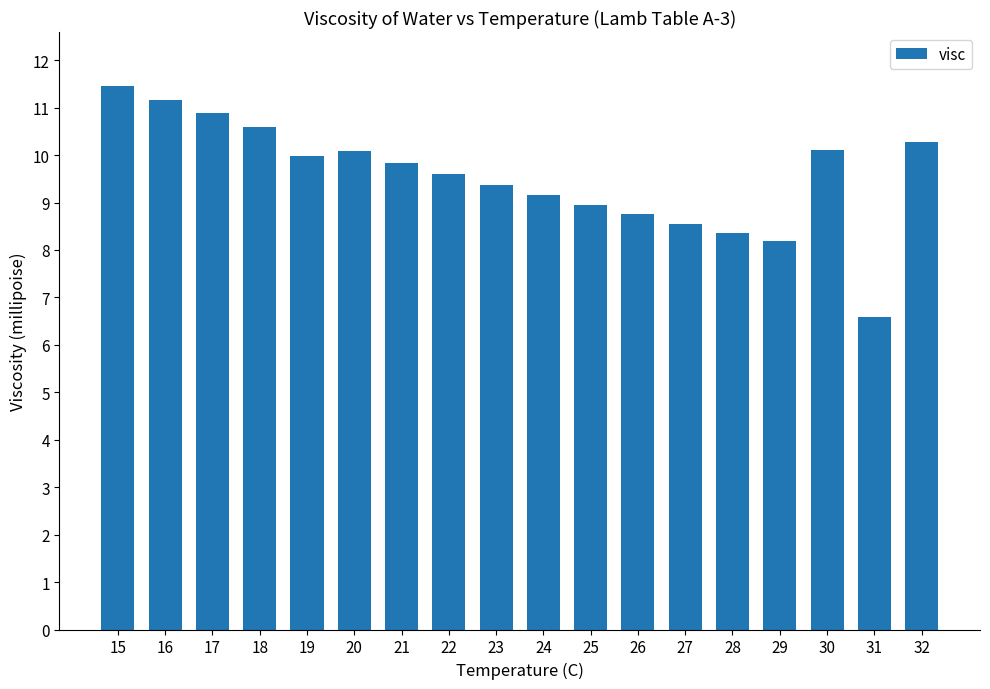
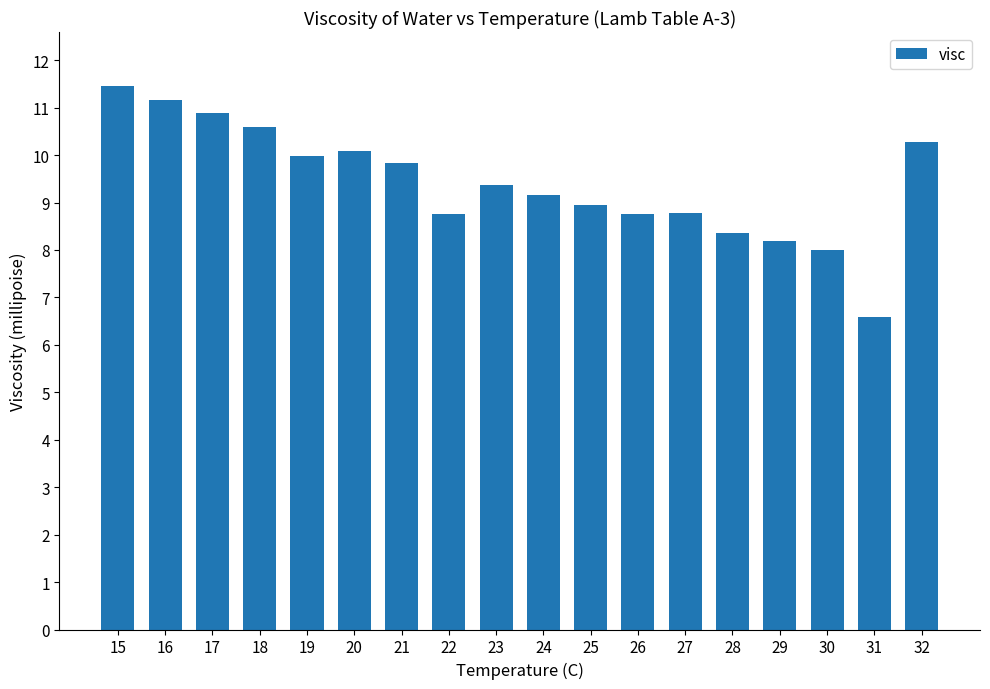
22: 9.6 -> 8.8
27: 8.6 -> 8.8
30: 10.1 -> 8.0
